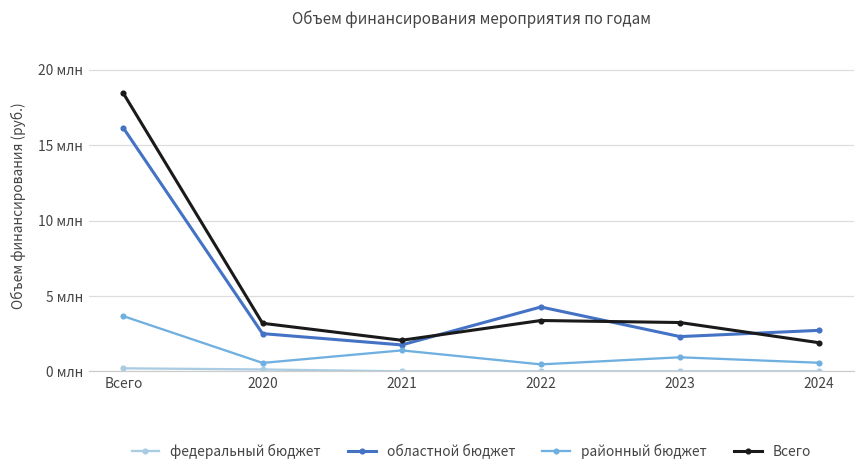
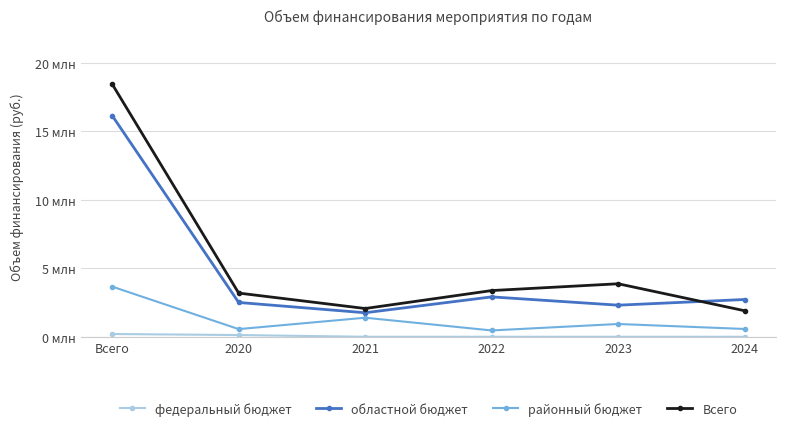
областной бюджет, 2022: 4.3 млн -> 2.9 млн
Всего, 2023: 3.2 млн -> 3.9 млн
